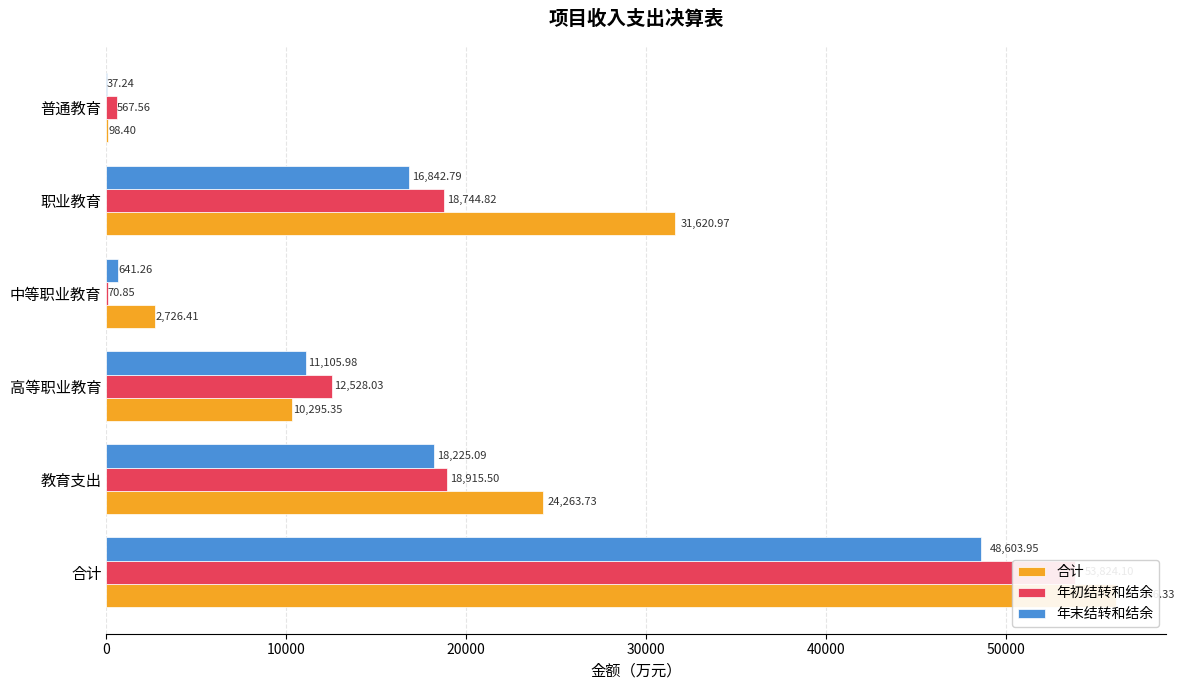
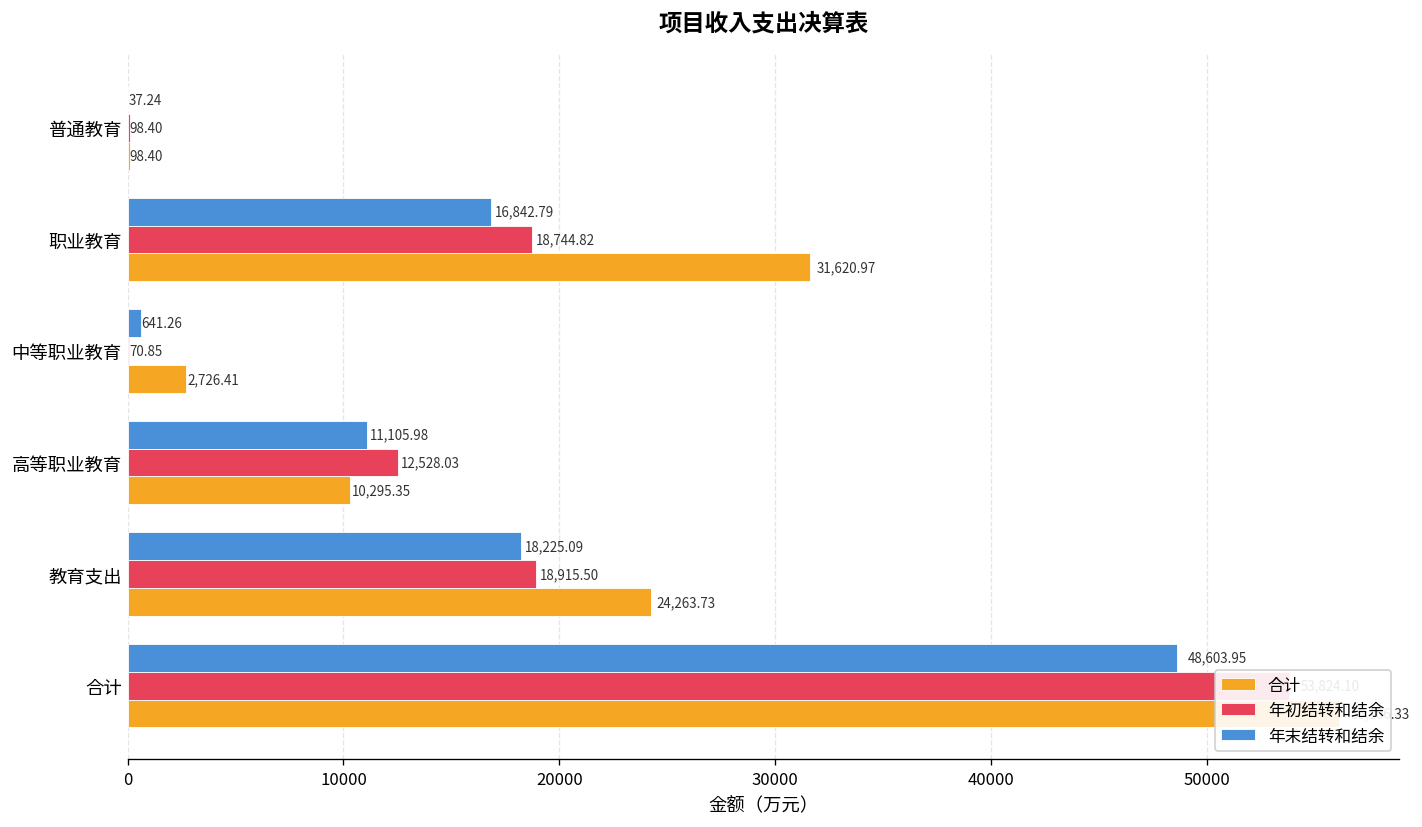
年初结转和结余, 普通教育: 567.56 -> 98.40
